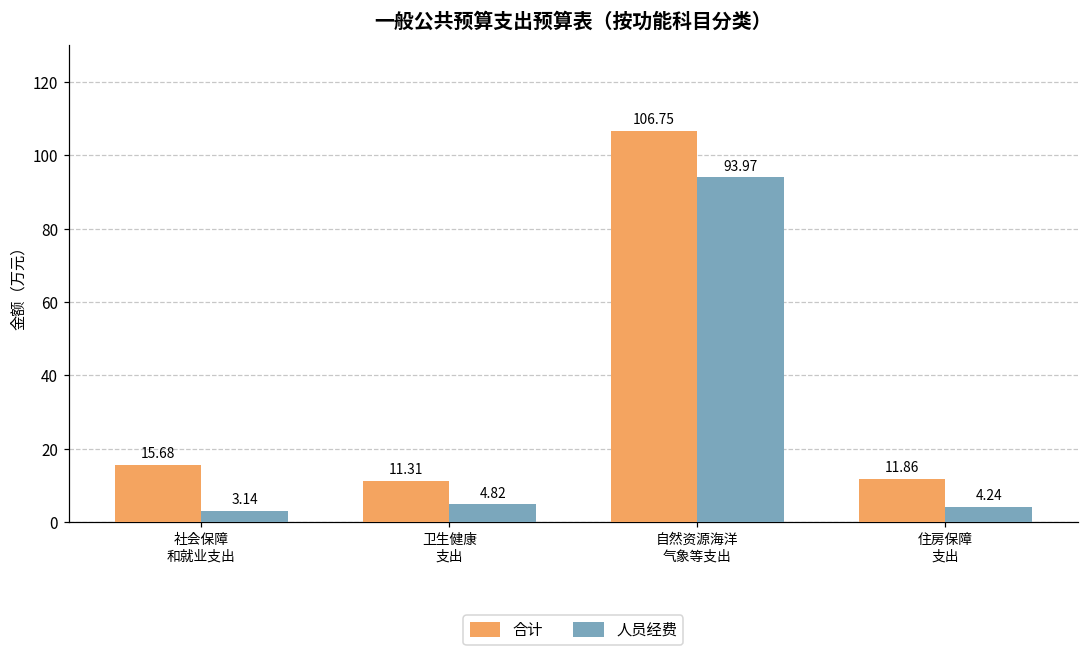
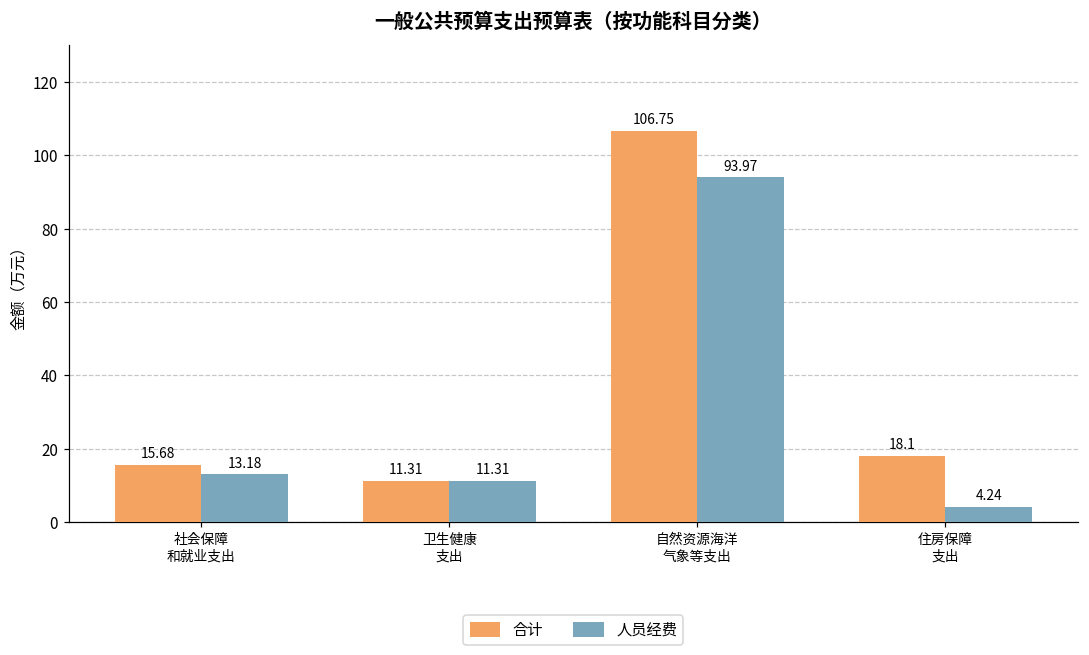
人员经费, 社会保障 和就业支出: 3.14 -> 13.18
人员经费, 卫生健康 支出: 4.82 -> 11.31
合计, 住房保障 支出: 11.86 -> 18.1
